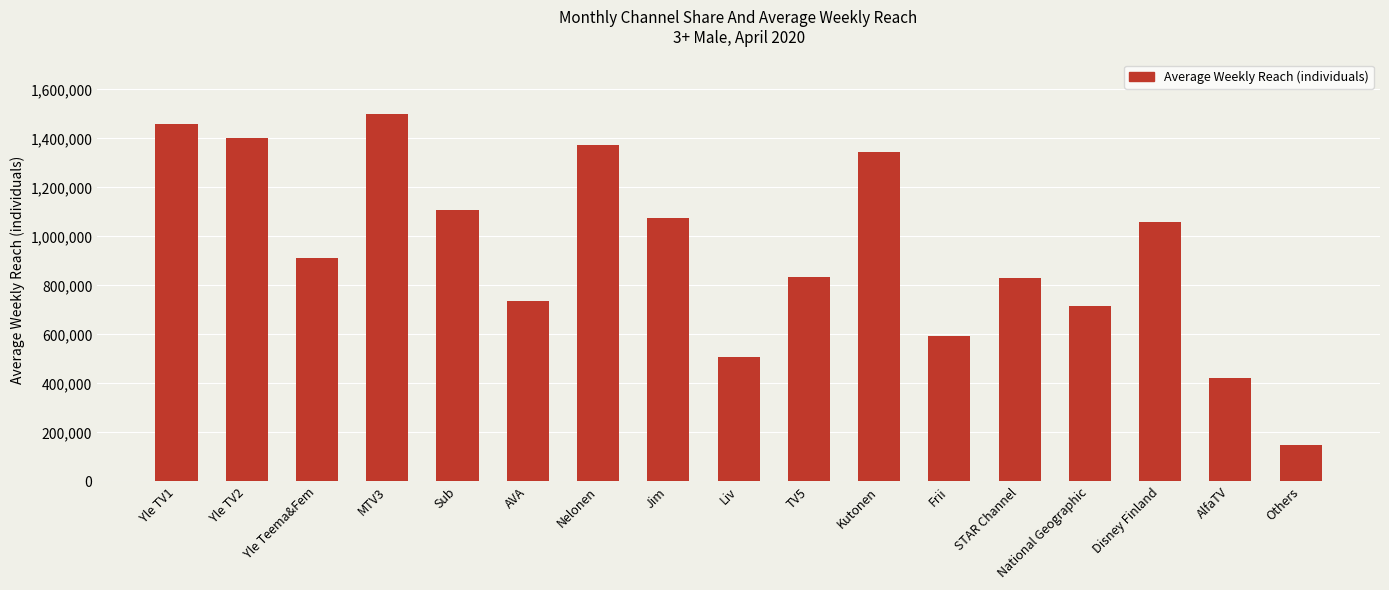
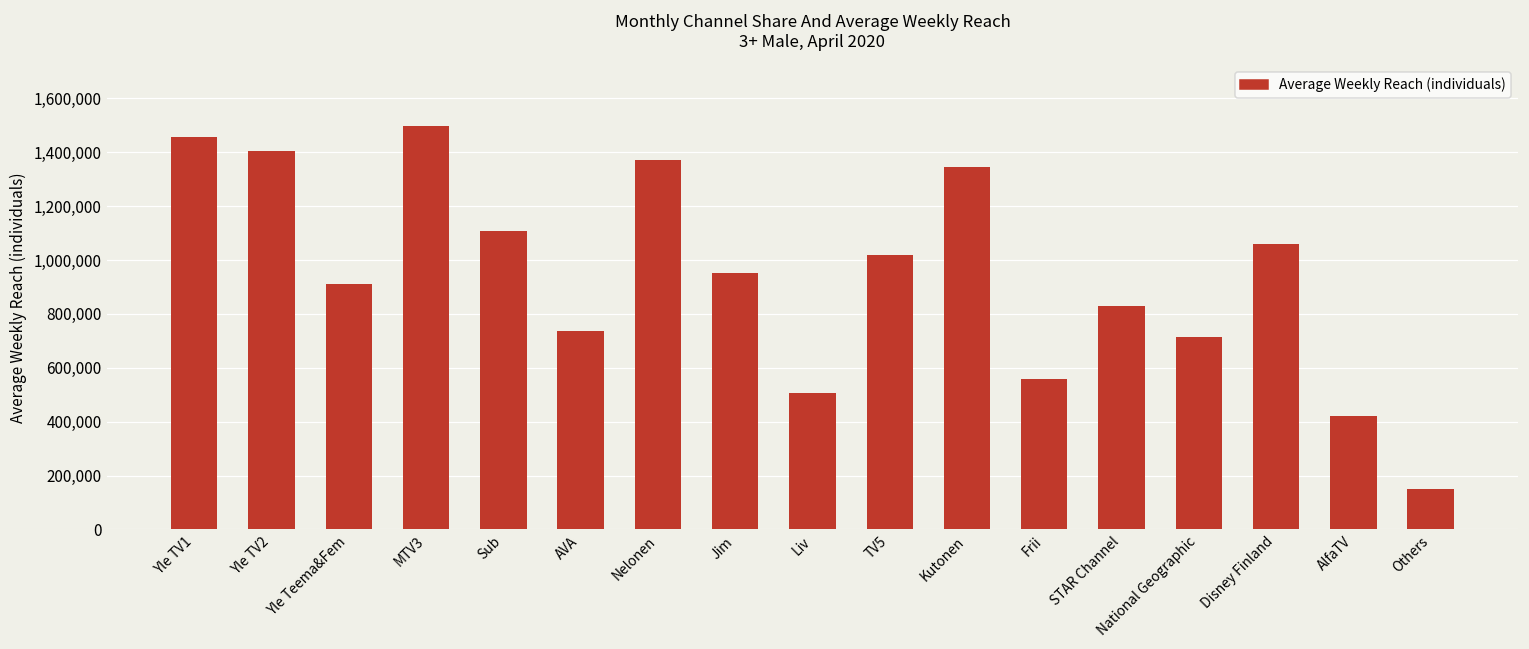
Jim: 1,070,000 -> 950,000
TV5: 840,000 -> 1,020,000
Frii: 590,000 -> 560,000
